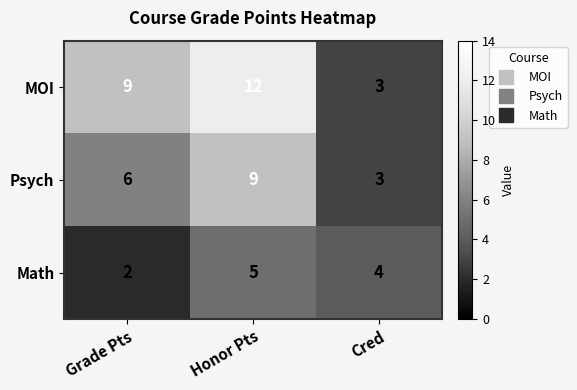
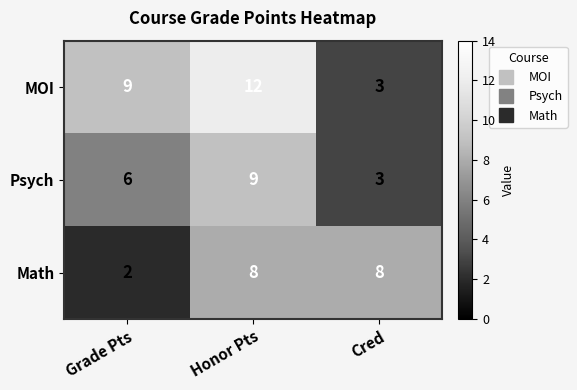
Math, Honor Pts: 5 -> 8
Math, Cred: 4 -> 8
